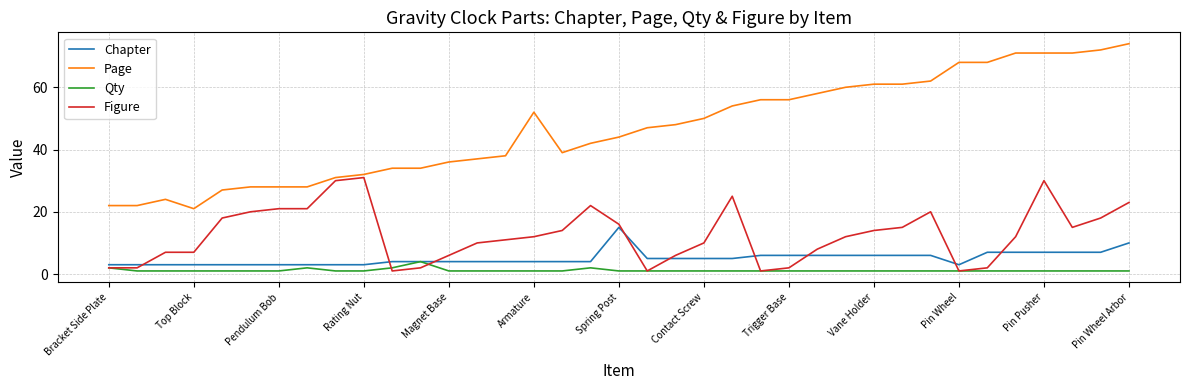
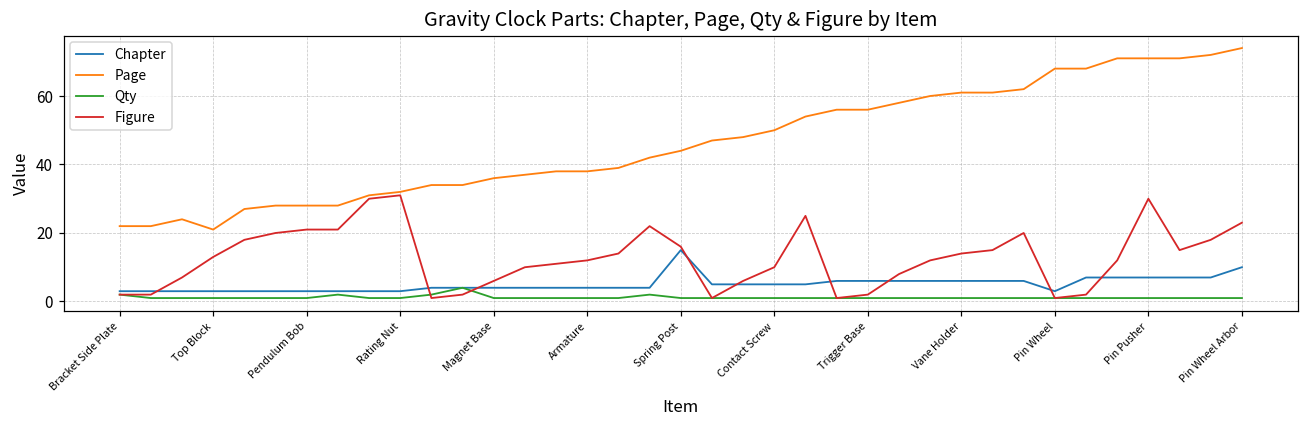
Figure, Top Block: 7 -> 13
Page, Armature: 52 -> 38
